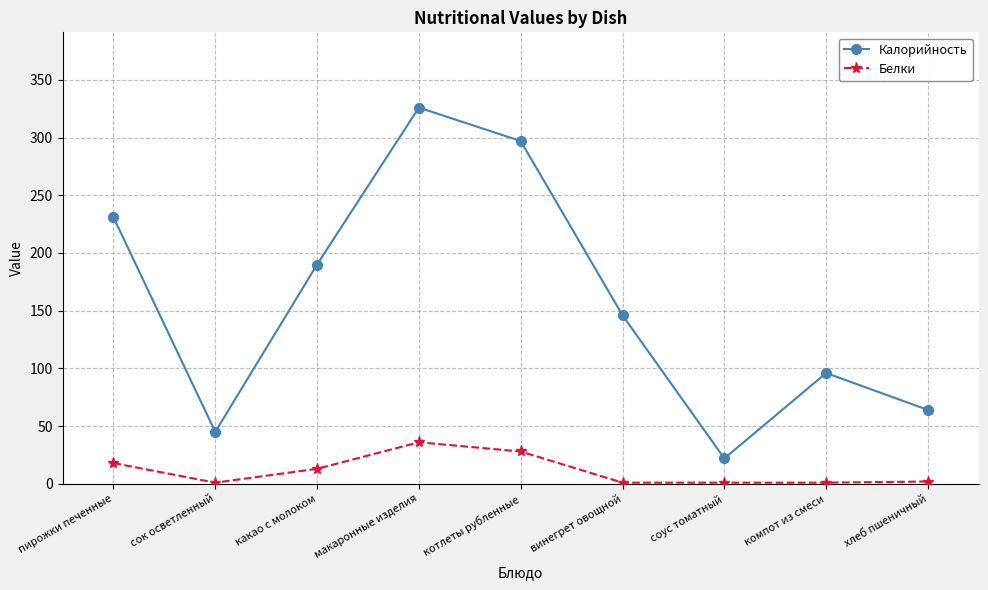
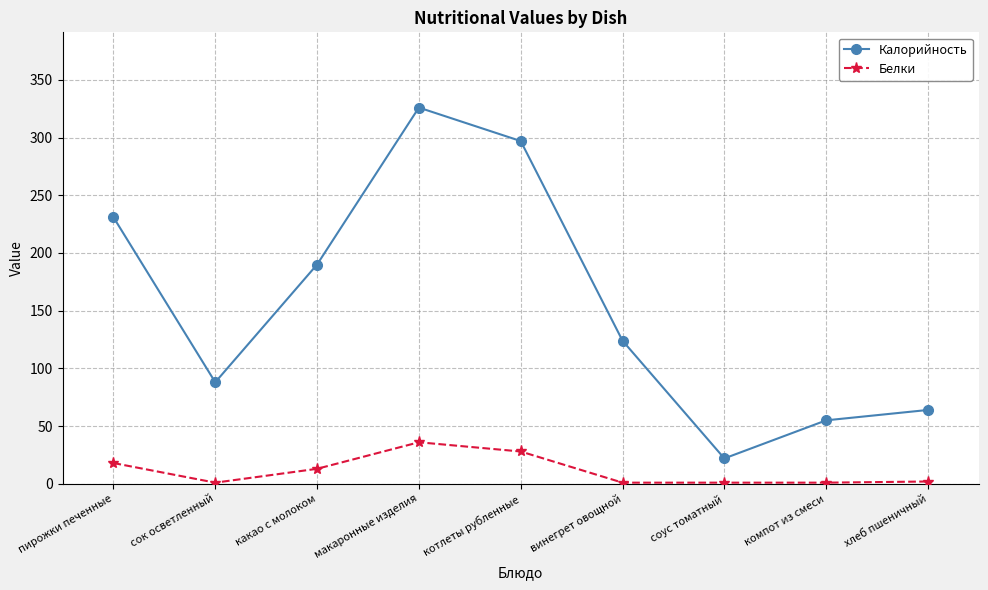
Калорийность, сок осветленный: 45 -> 88
Калорийность, винегрет овощной: 146 -> 124
Калорийность, компот из смеси: 96 -> 55
